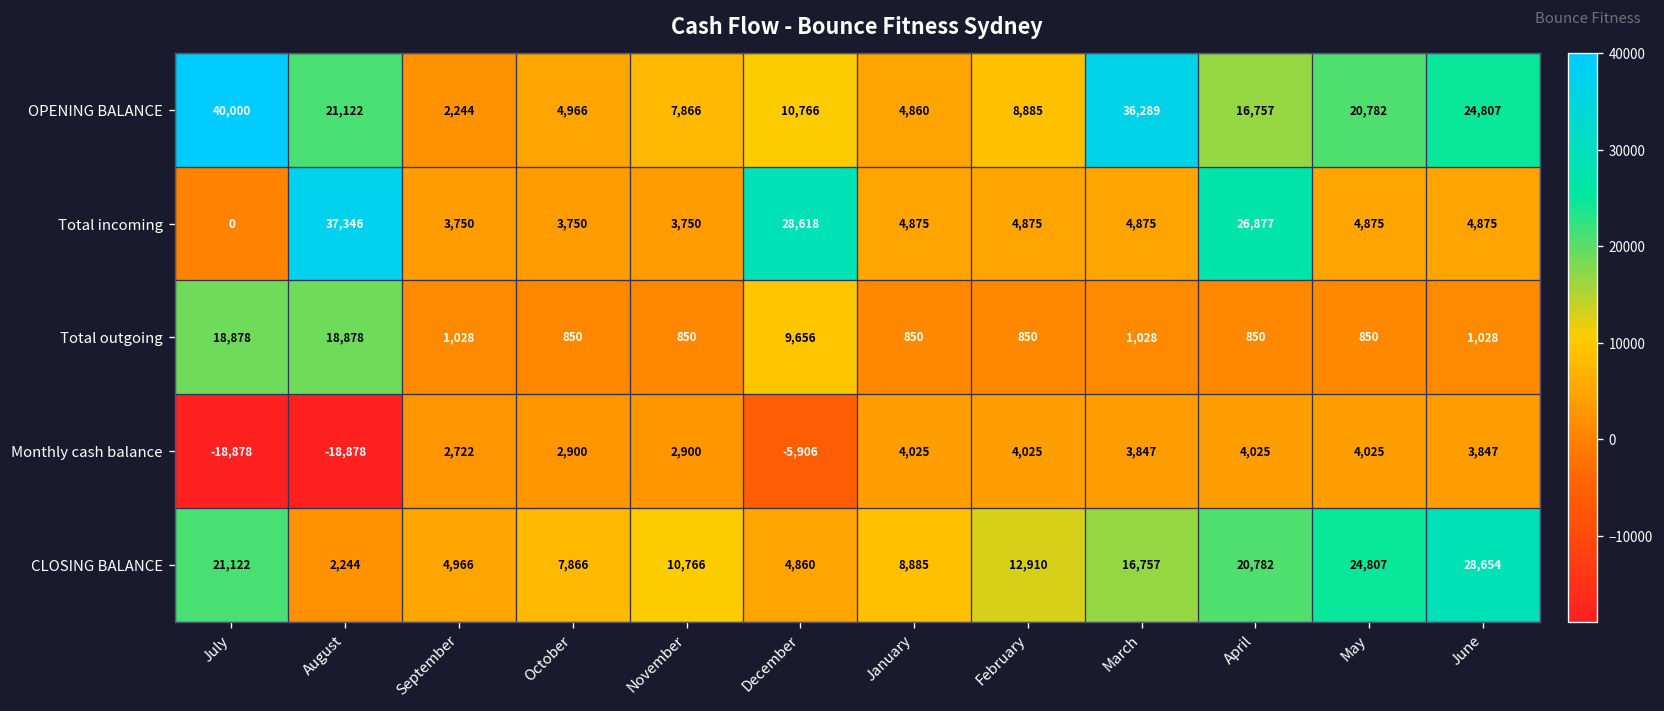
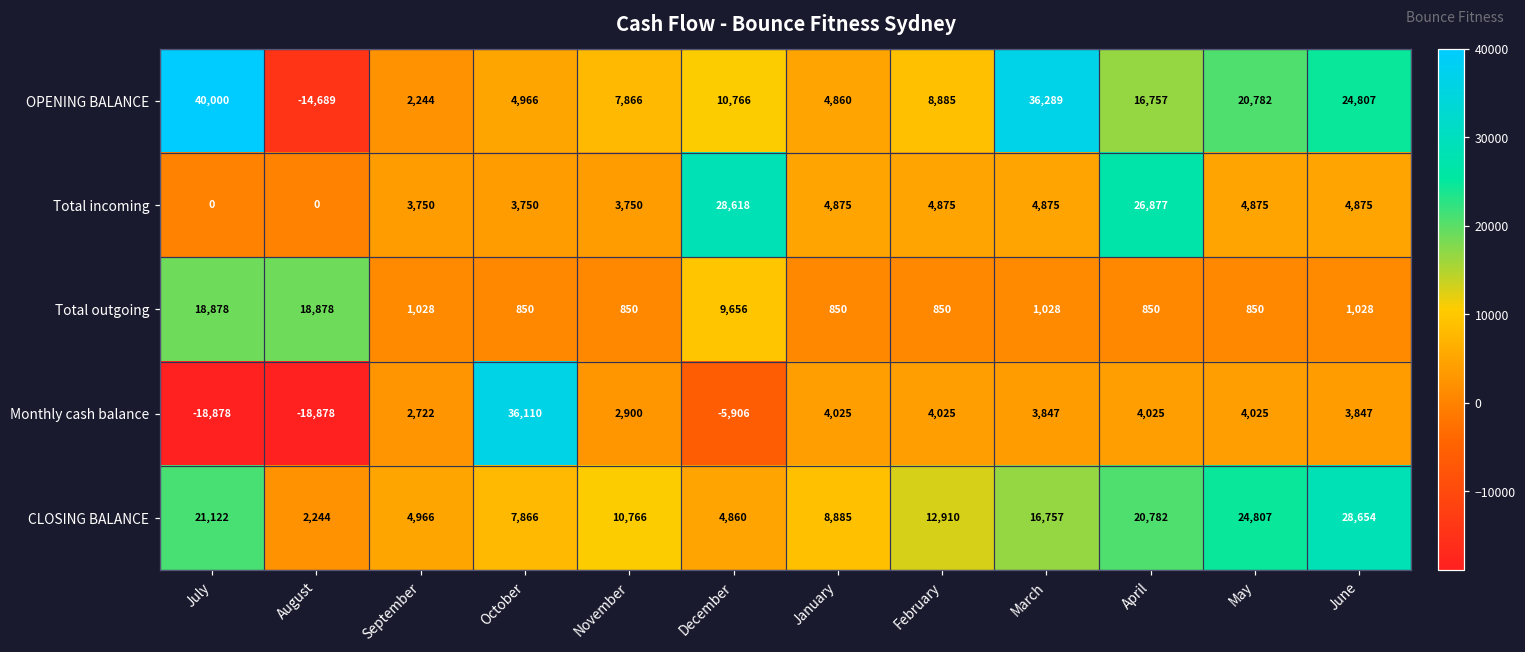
OPENING BALANCE, August: 21,122 -> -14,689
Total incoming, August: 37,346 -> 0
Monthly cash balance, October: 2,900 -> 36,110
